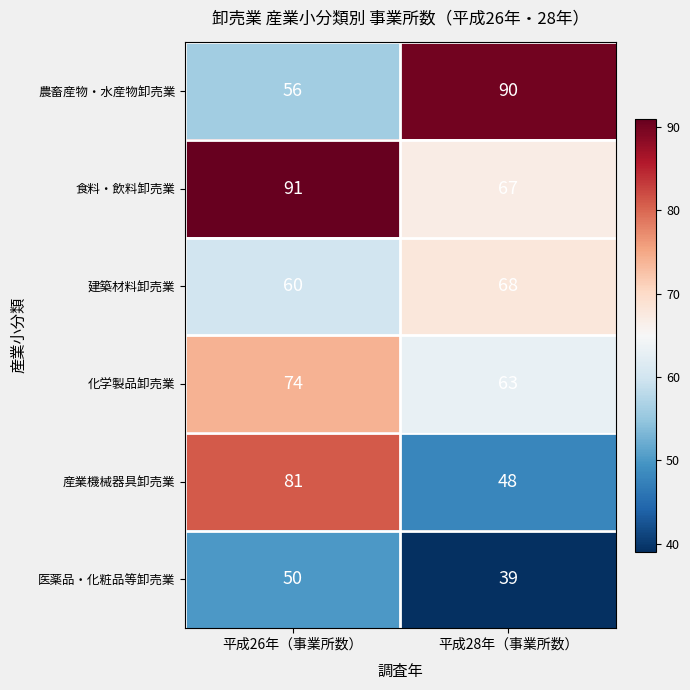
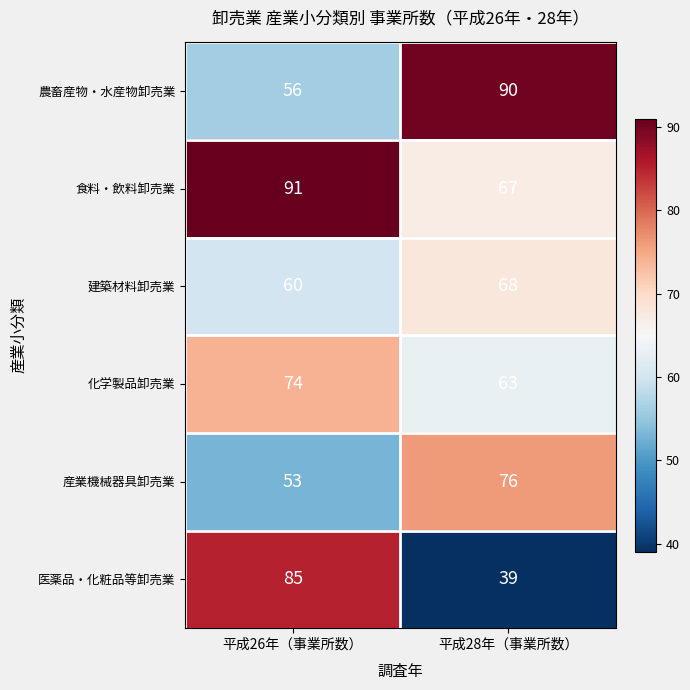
産業機械器具卸売業, 平成26年（事業所数）: 81 -> 53
産業機械器具卸売業, 平成28年（事業所数）: 48 -> 76
医薬品・化粧品等卸売業, 平成26年（事業所数）: 50 -> 85
